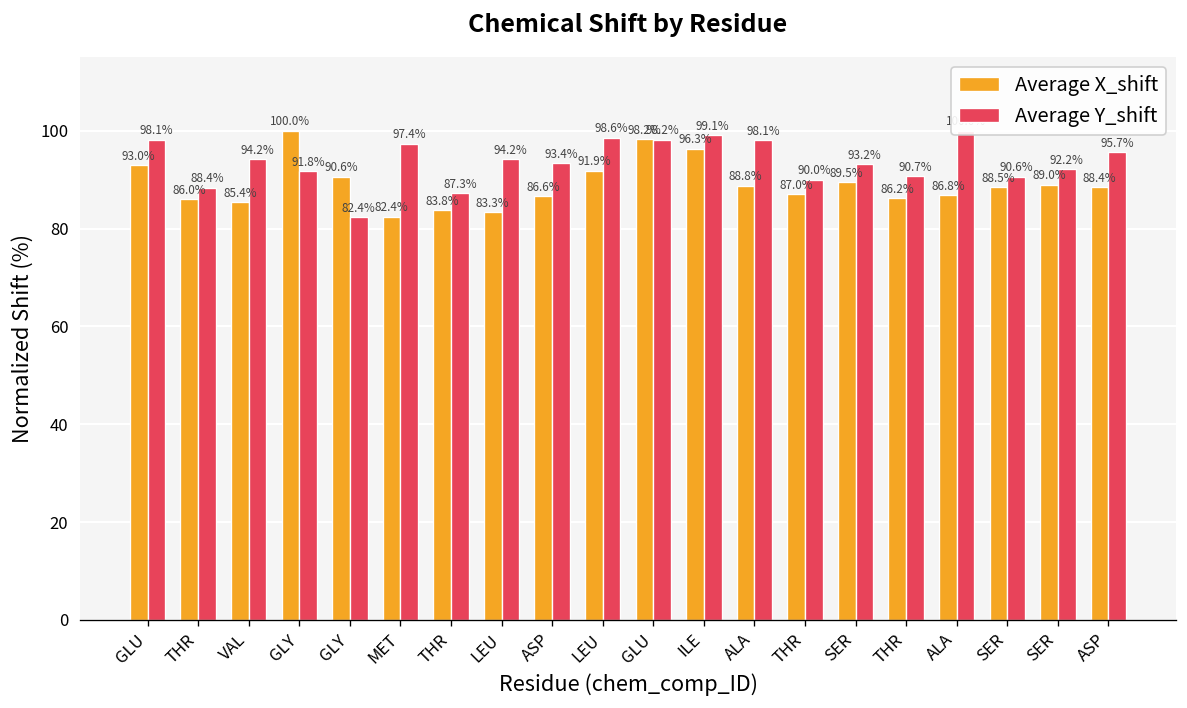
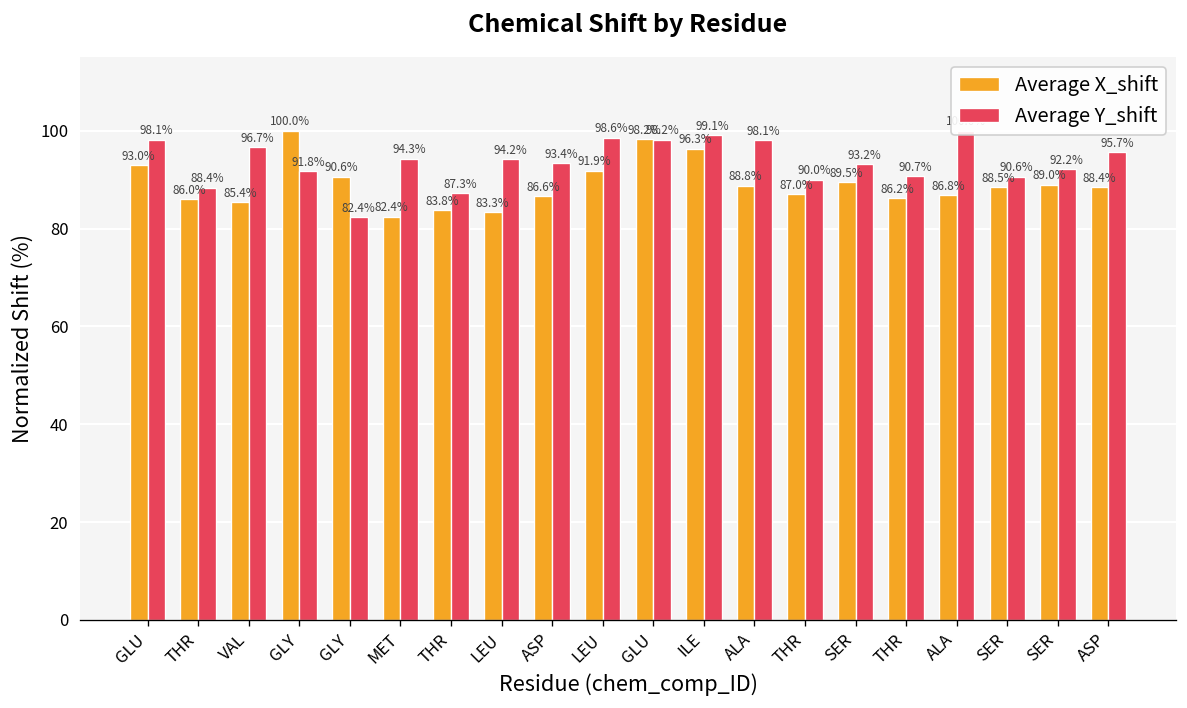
Average Y_shift, VAL: 94.2% -> 96.7%
Average Y_shift, MET: 97.4% -> 94.3%
